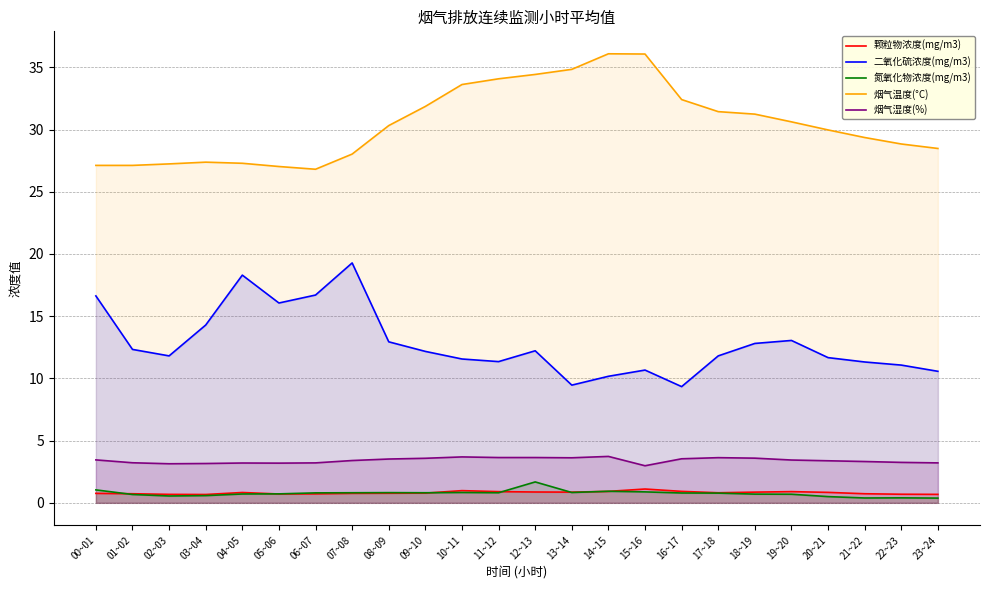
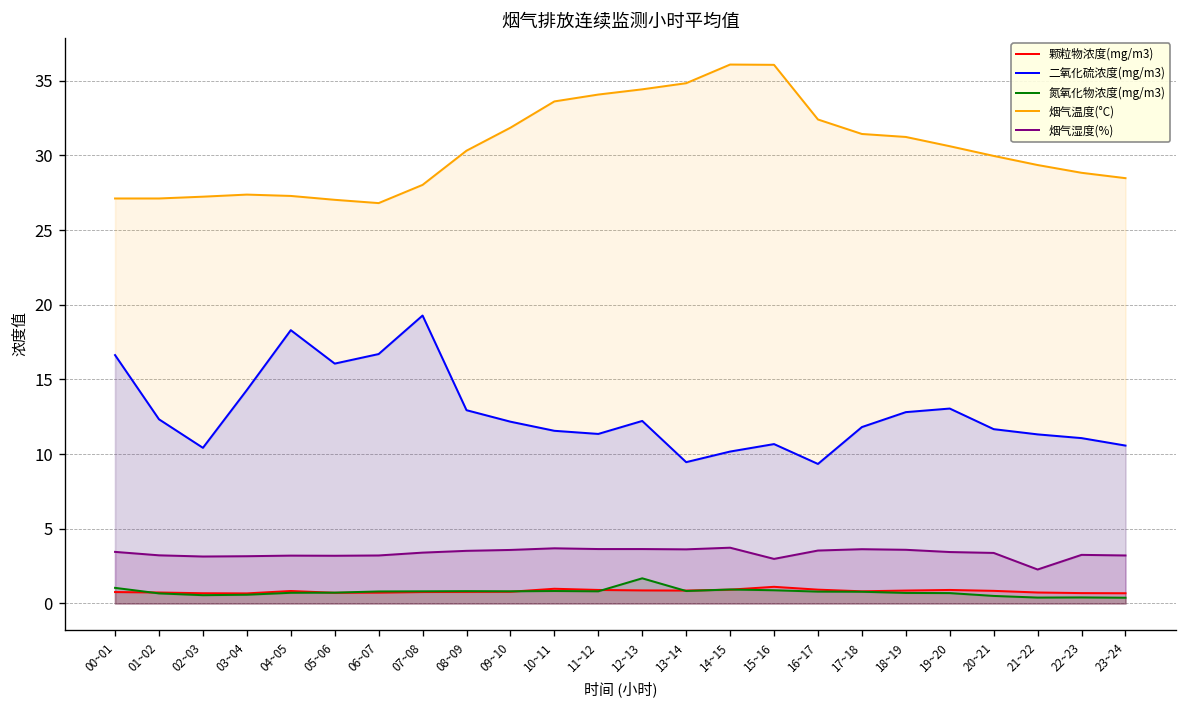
二氧化硫浓度(mg/m3), 02~03: 11.8 -> 10.4
烟气湿度(%), 21~22: 3.3 -> 2.3
